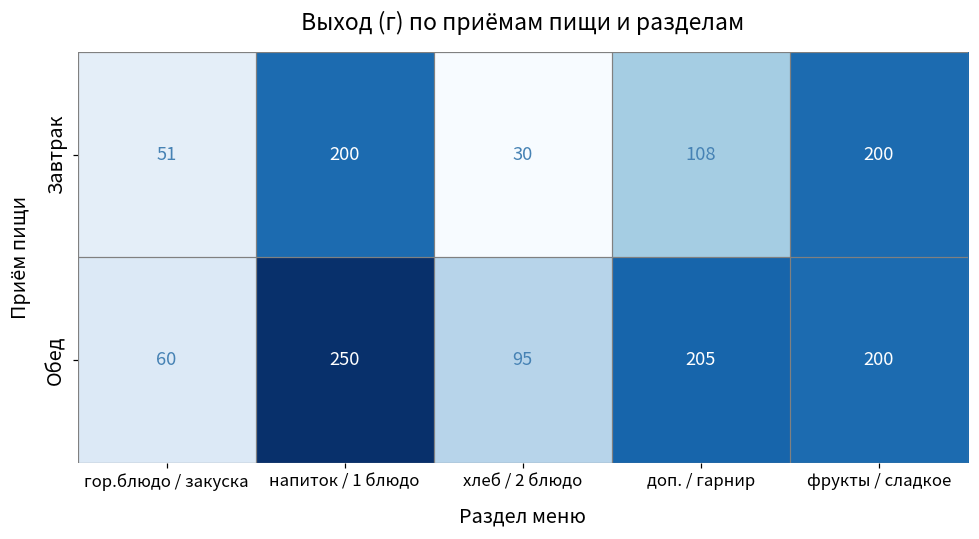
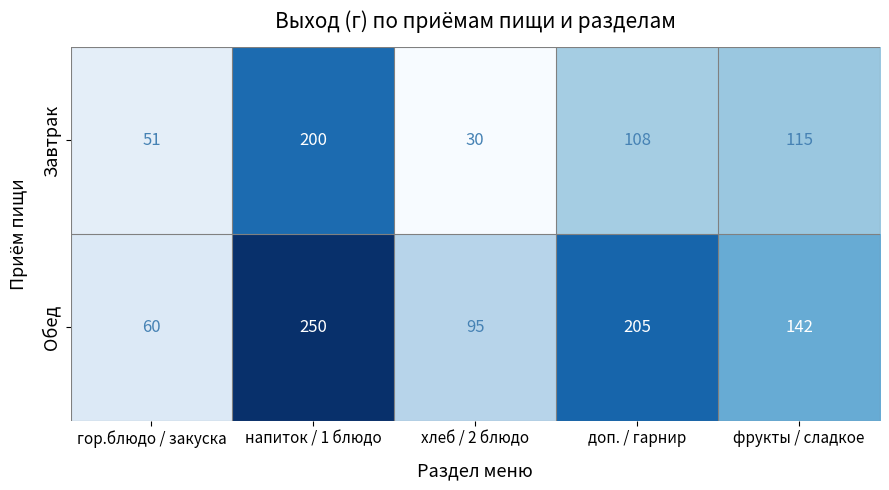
Завтрак, фрукты / сладкое: 200 -> 115
Обед, фрукты / сладкое: 200 -> 142
